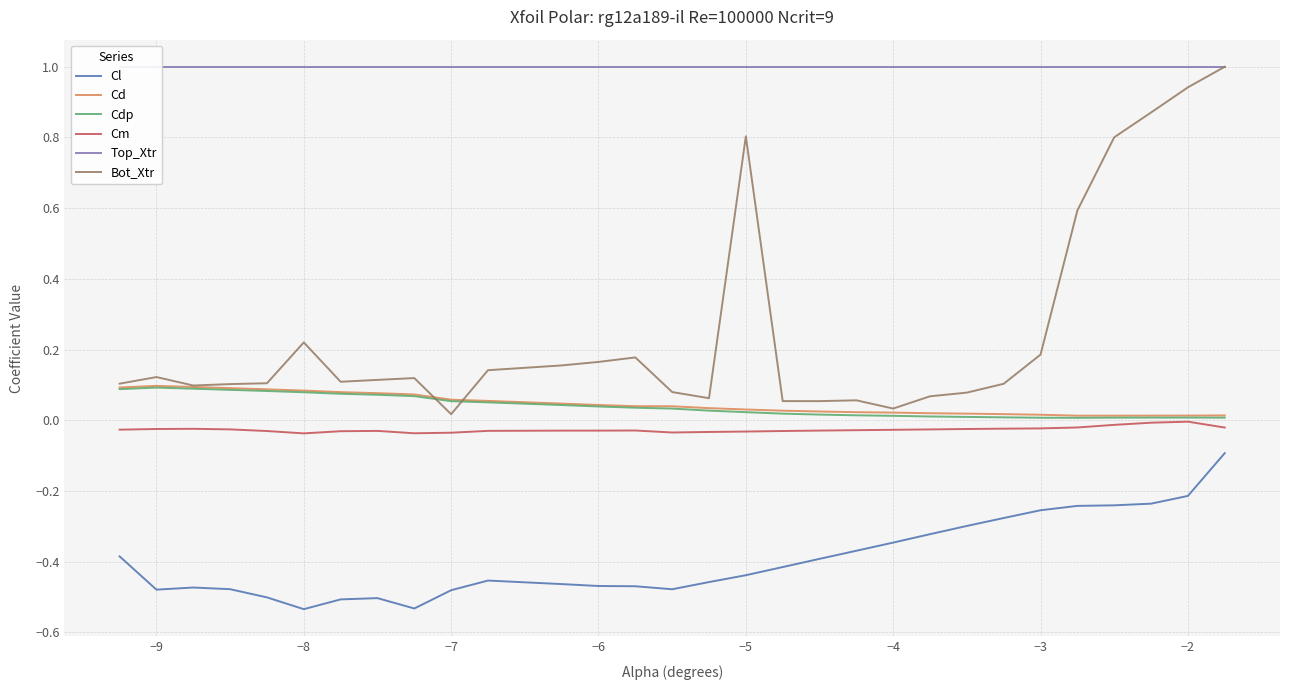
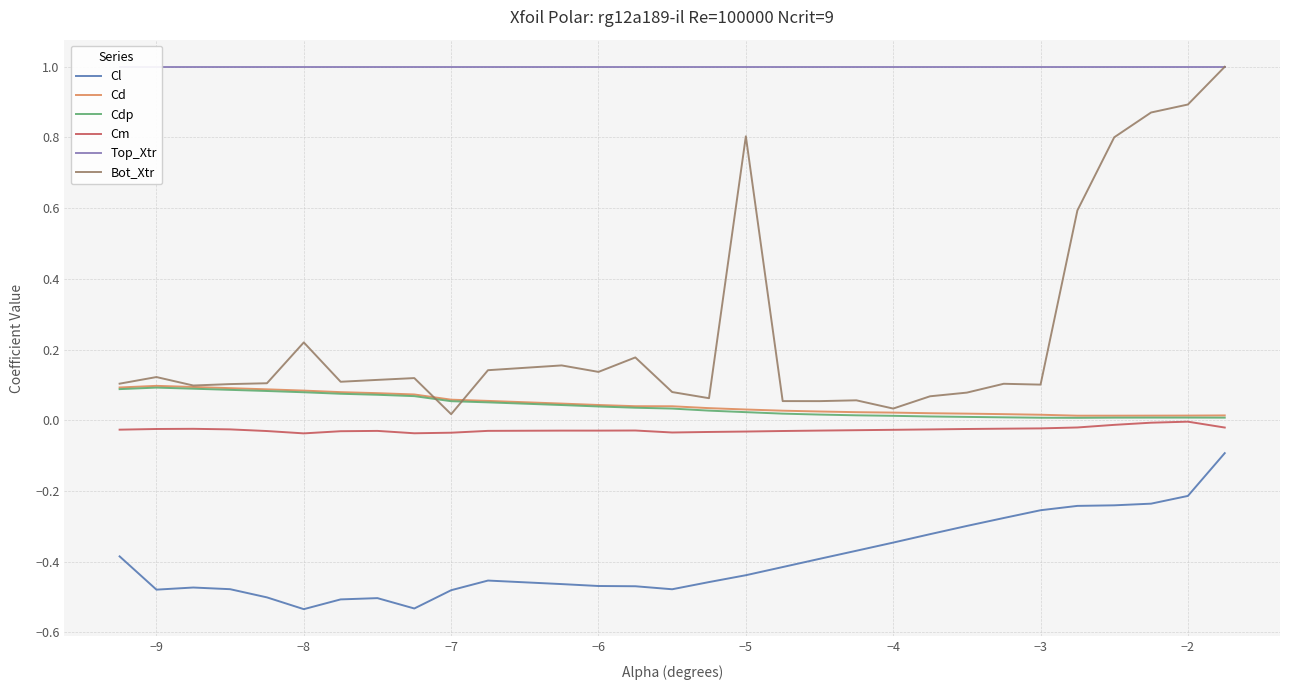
Bot_Xtr, −6: 0.17 -> 0.14
Bot_Xtr, −3: 0.19 -> 0.10
Bot_Xtr, −2: 0.94 -> 0.89
